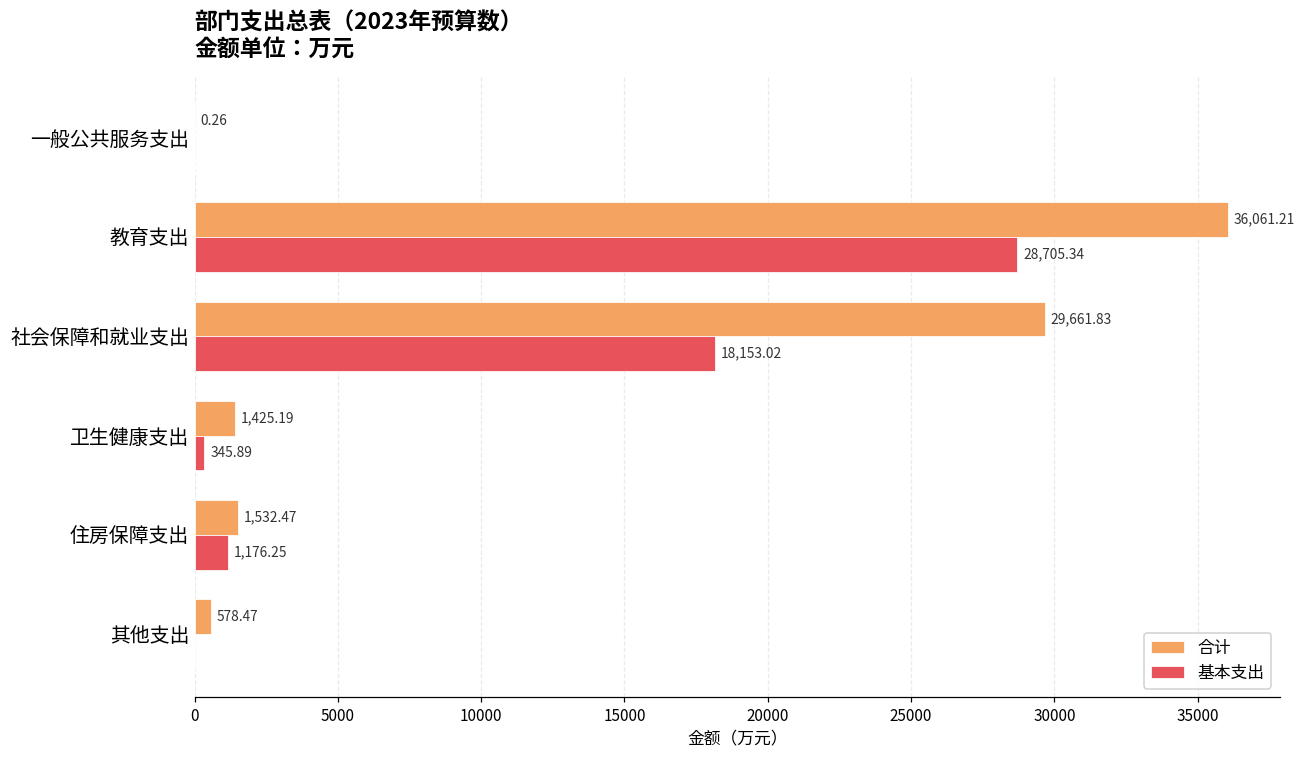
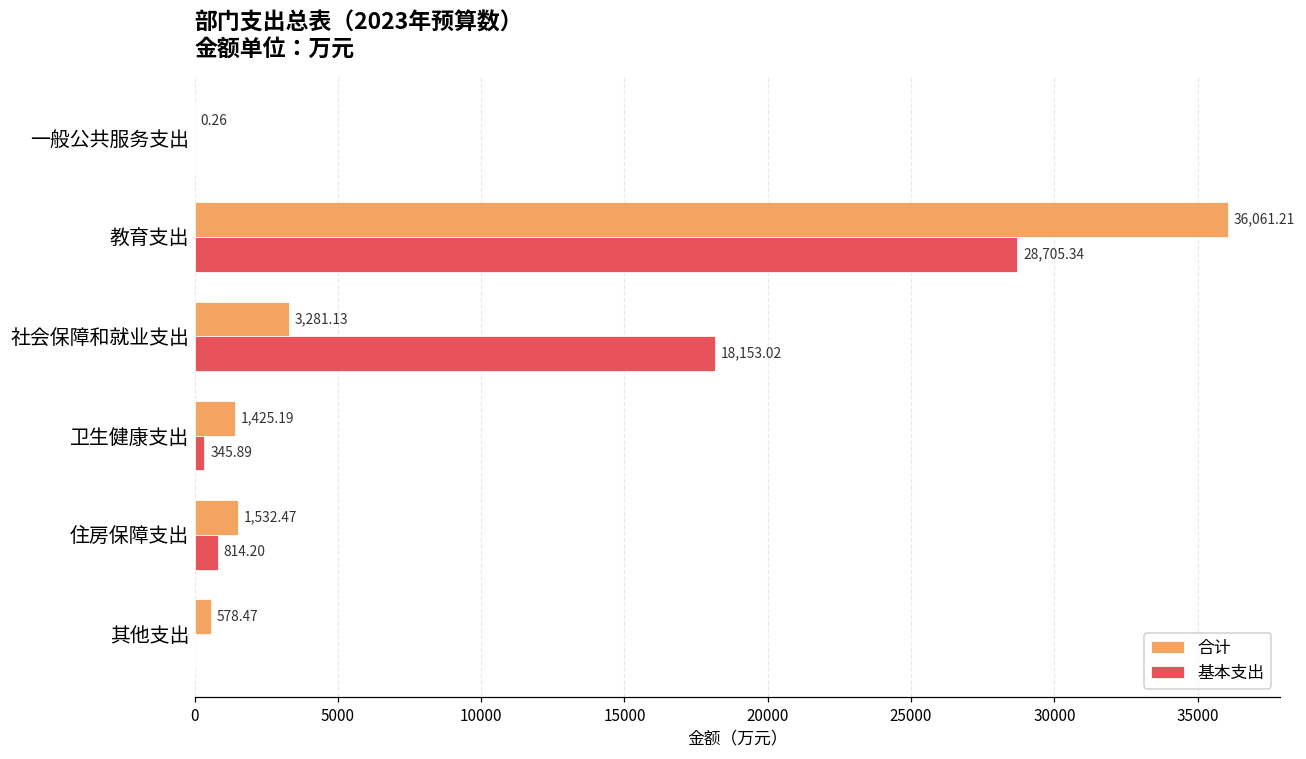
合计, 社会保障和就业支出: 29,661.83 -> 3,281.13
基本支出, 住房保障支出: 1,176.25 -> 814.20
